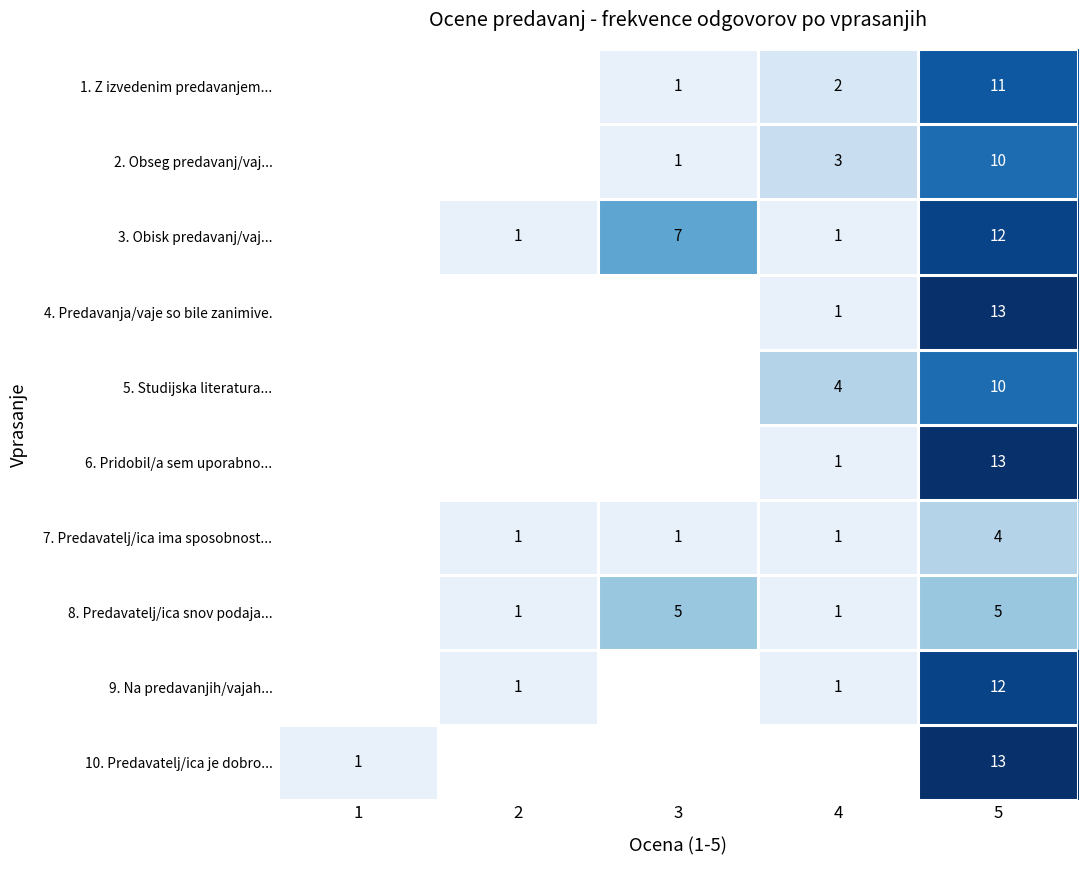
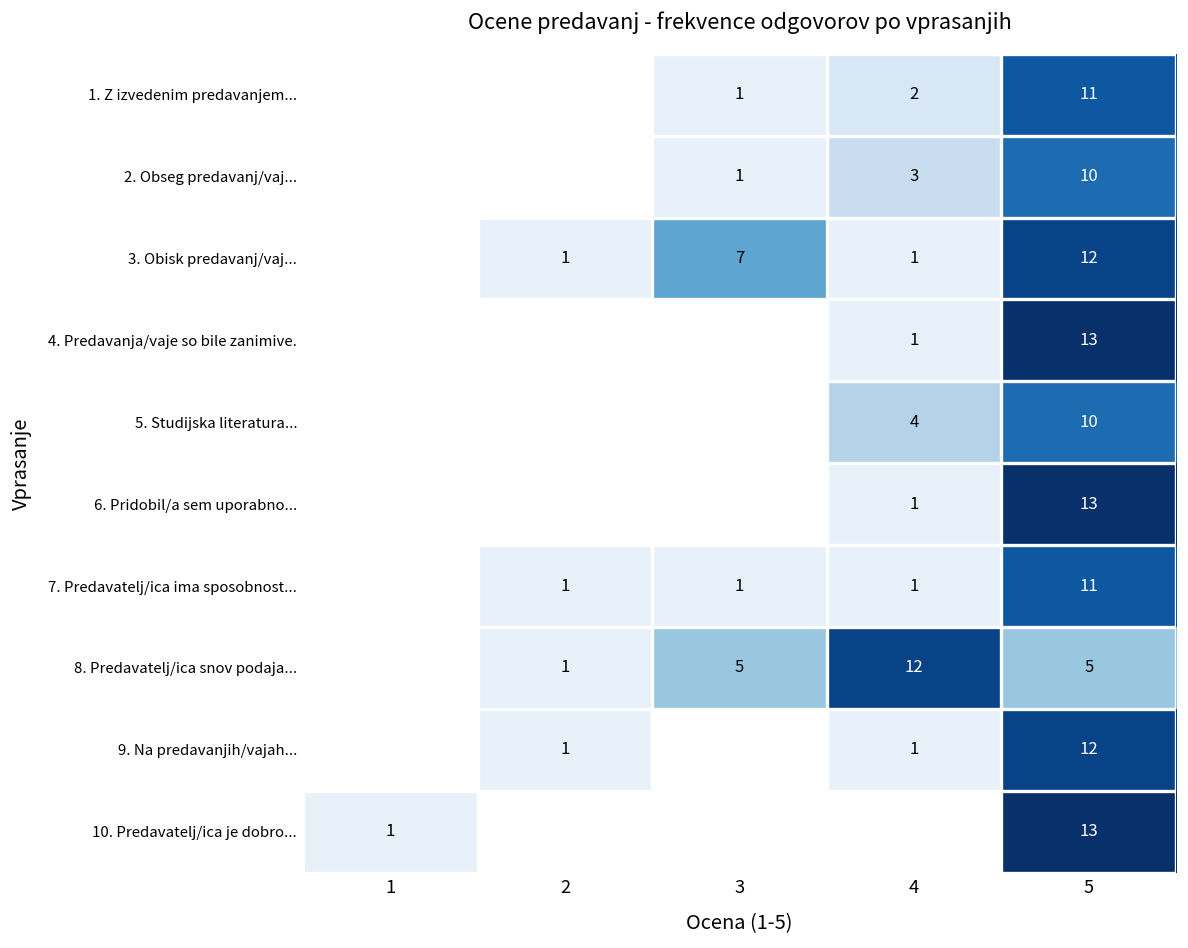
7. Predavatelj/ica ima sposobnost..., 5: 4 -> 11
8. Predavatelj/ica snov podaja..., 4: 1 -> 12
